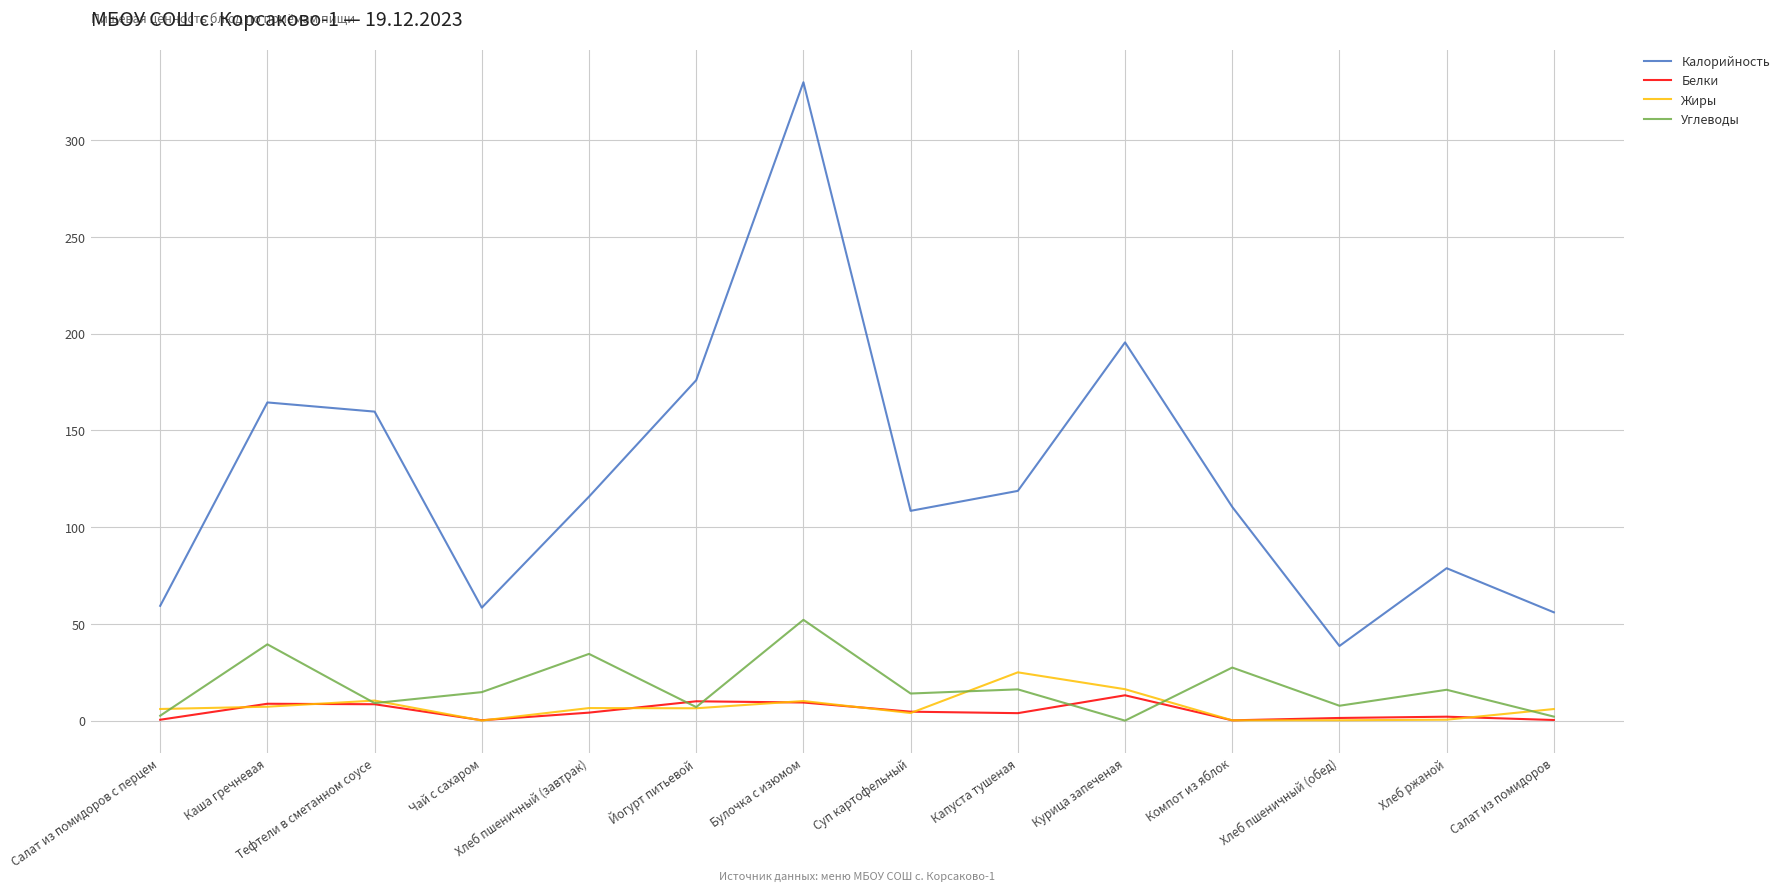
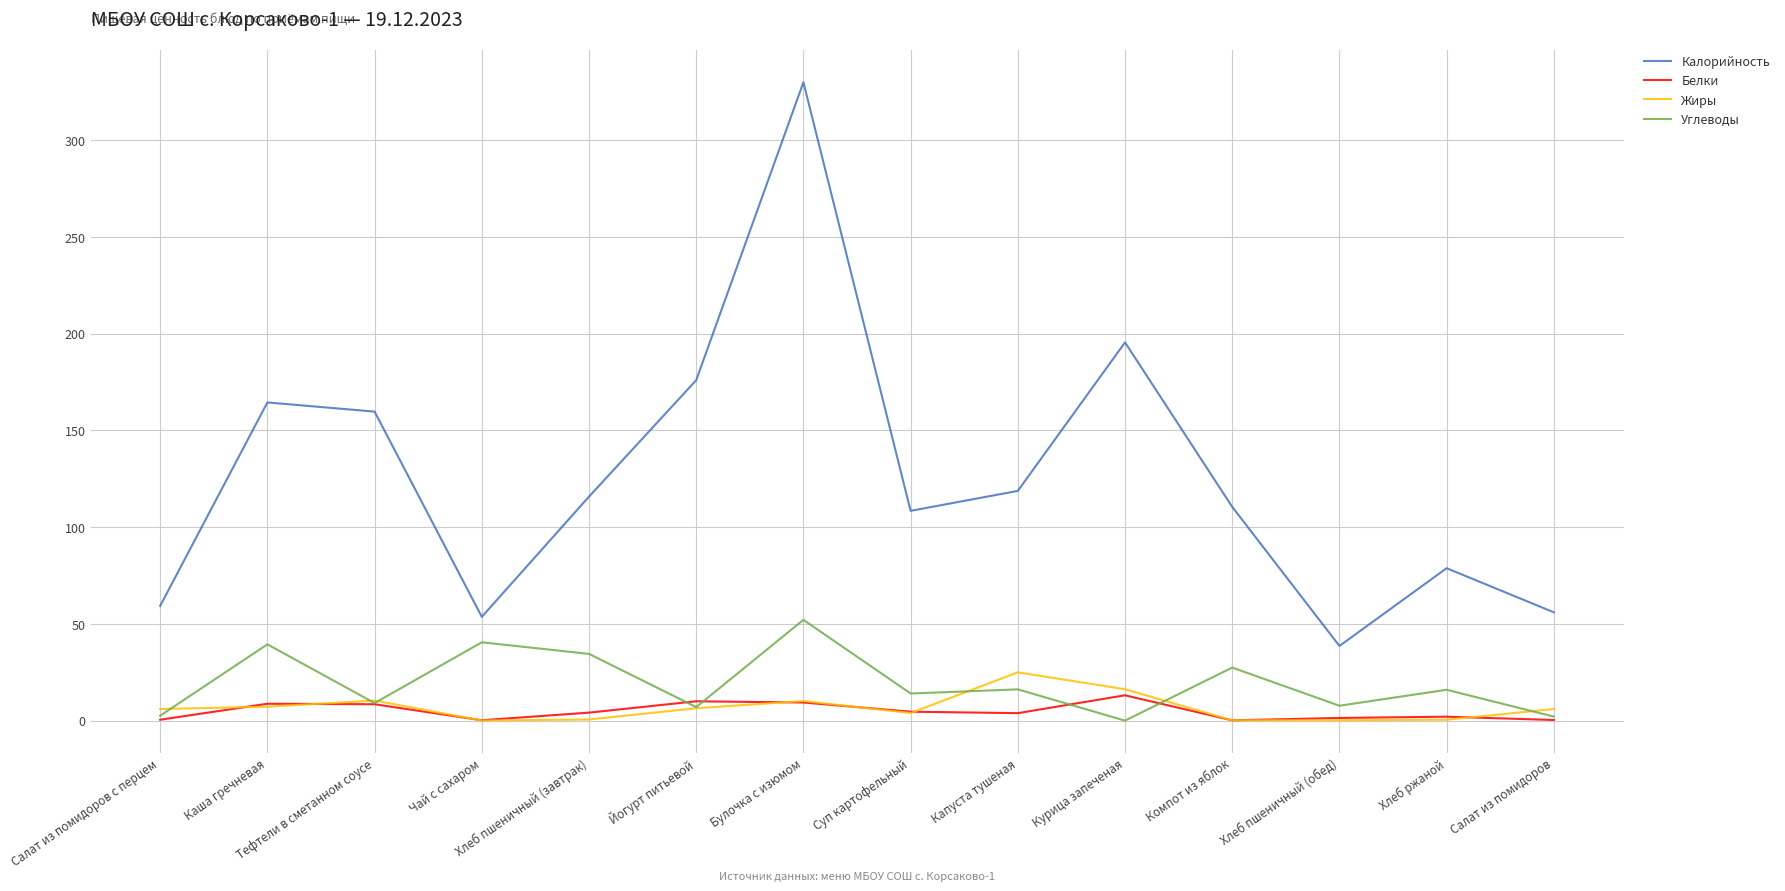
Калорийность, Чай с сахаром: 58 -> 54
Углеводы, Чай с сахаром: 15 -> 41
Жиры, Хлеб пшеничный (завтрак): 7 -> 1
